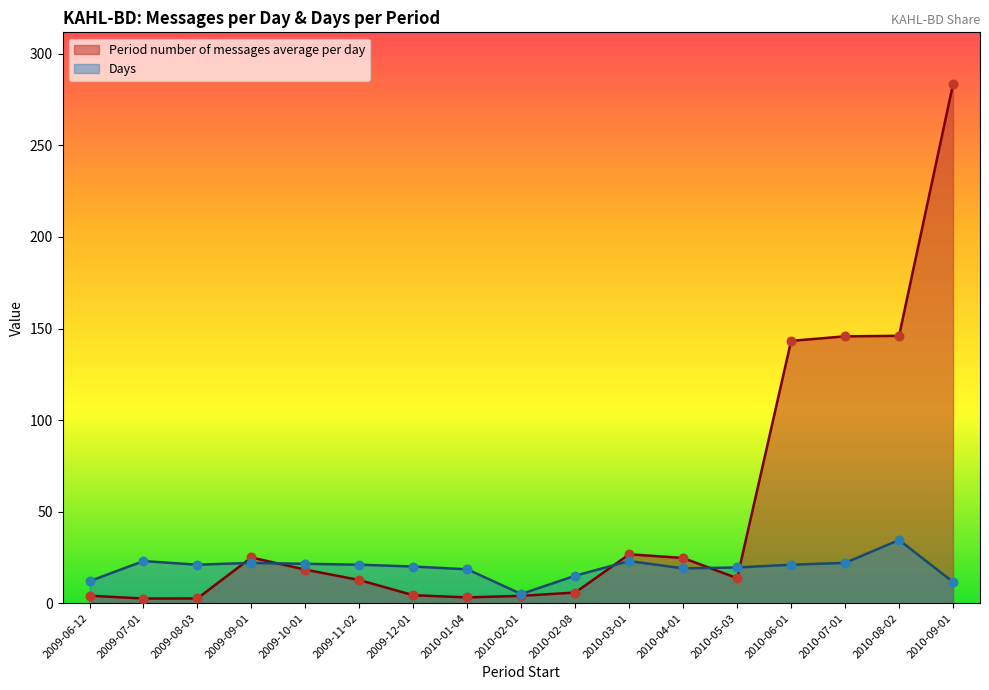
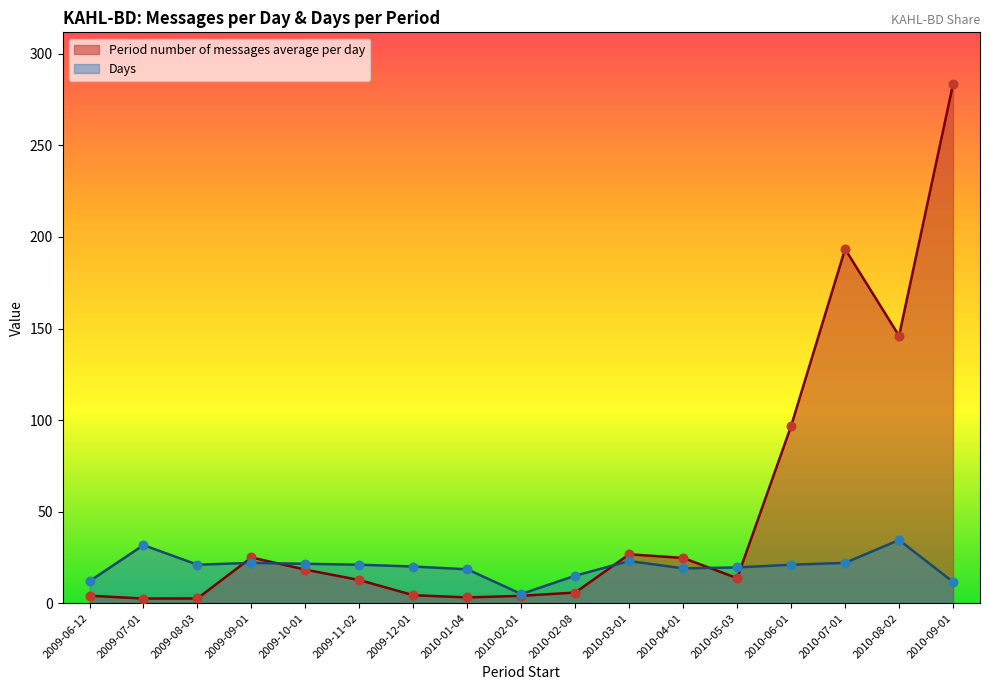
Days, 2009-07-01: 23 -> 32
Period number of messages average per day, 2010-06-01: 143 -> 97
Period number of messages average per day, 2010-07-01: 146 -> 193
